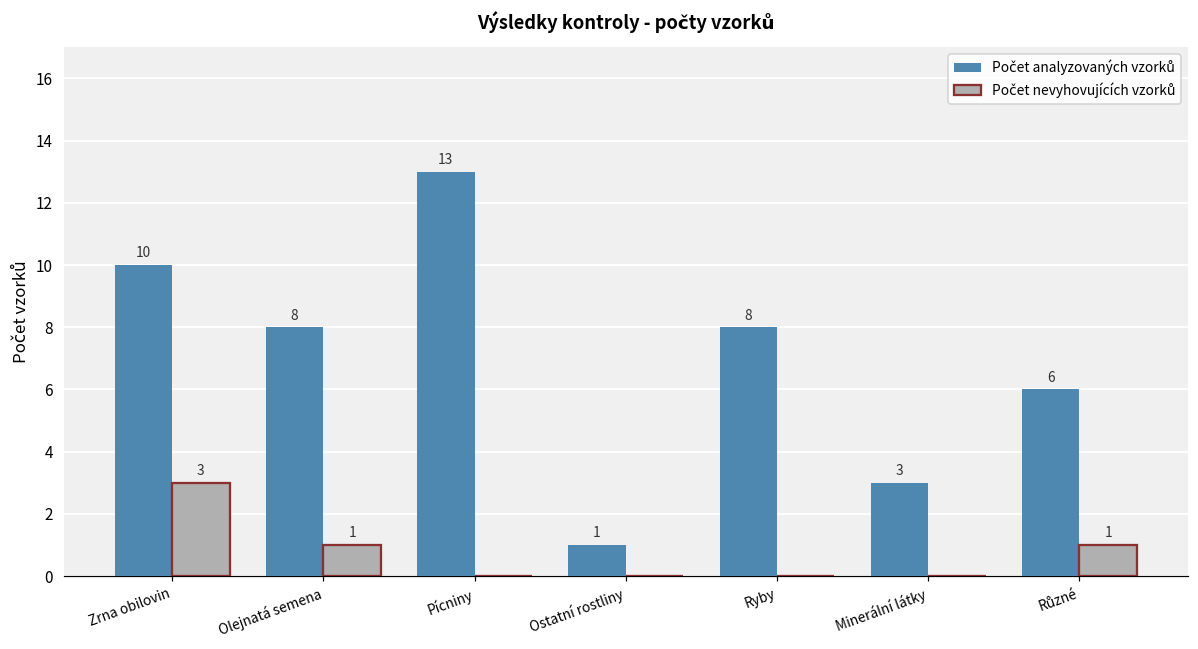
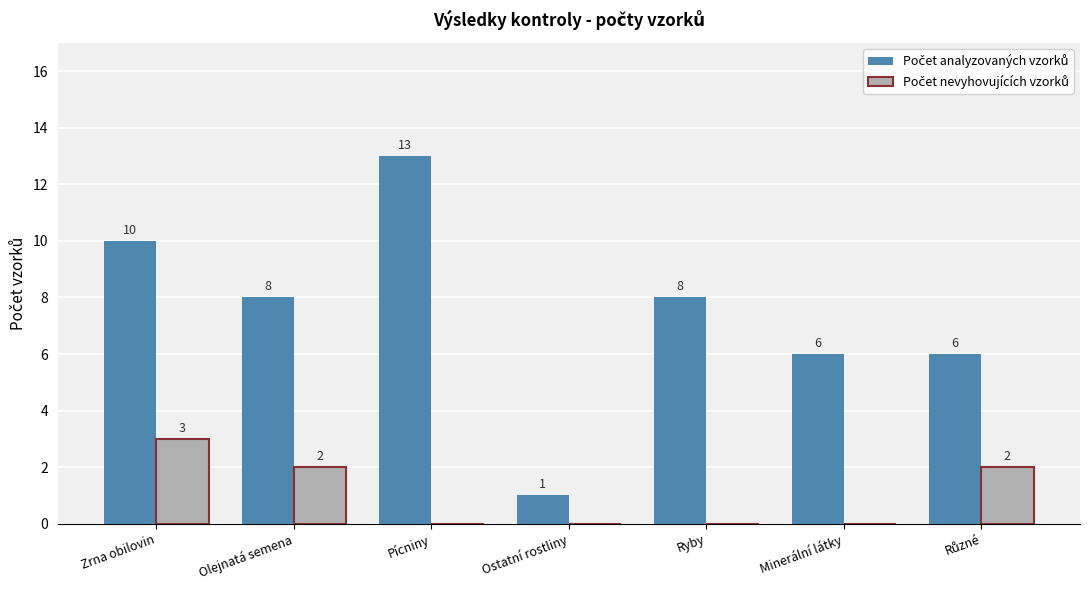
Počet nevyhovujících vzorků, Olejnatá semena: 1 -> 2
Počet analyzovaných vzorků, Minerální látky: 3 -> 6
Počet nevyhovujících vzorků, Různé: 1 -> 2
